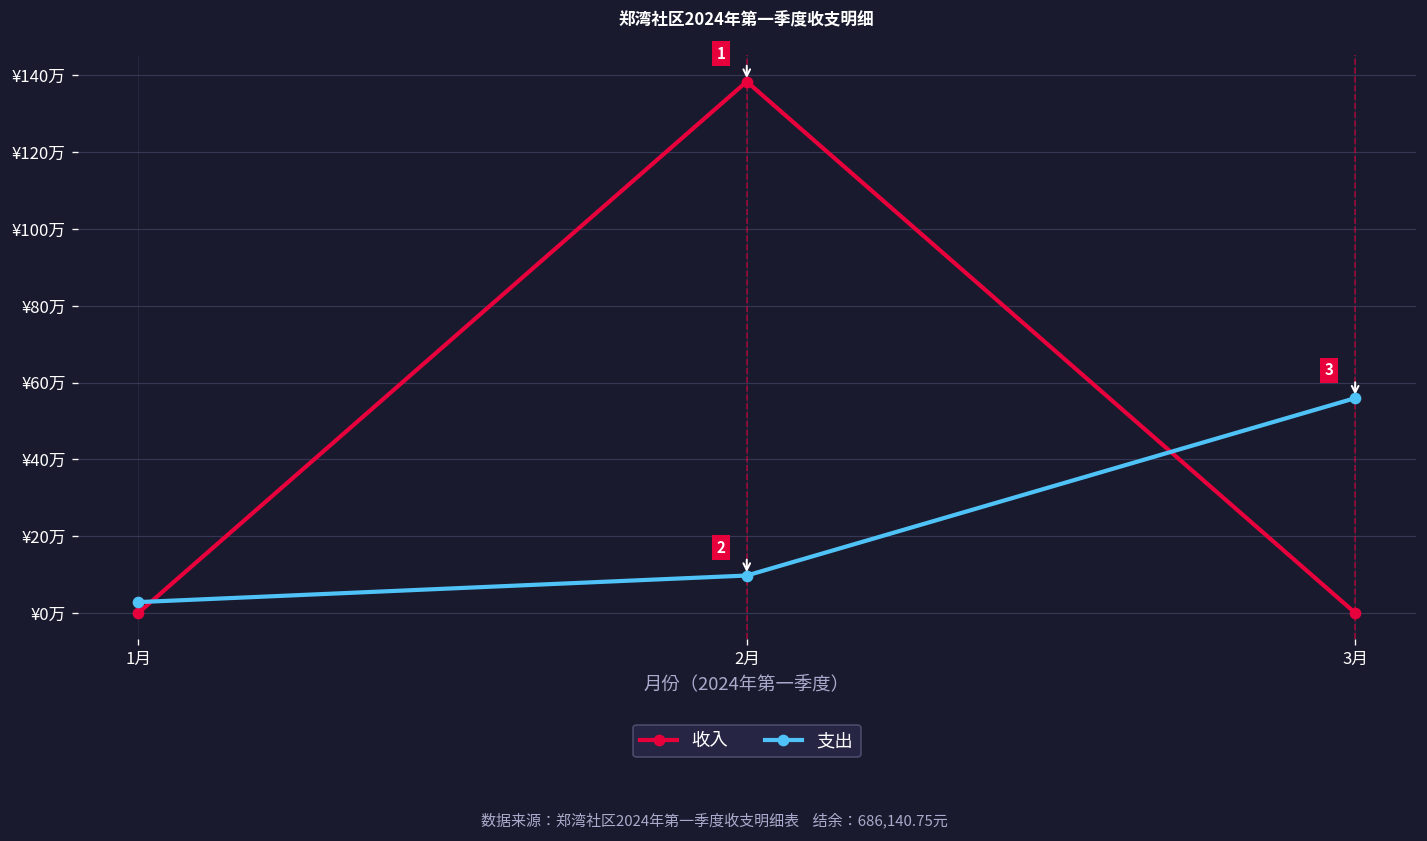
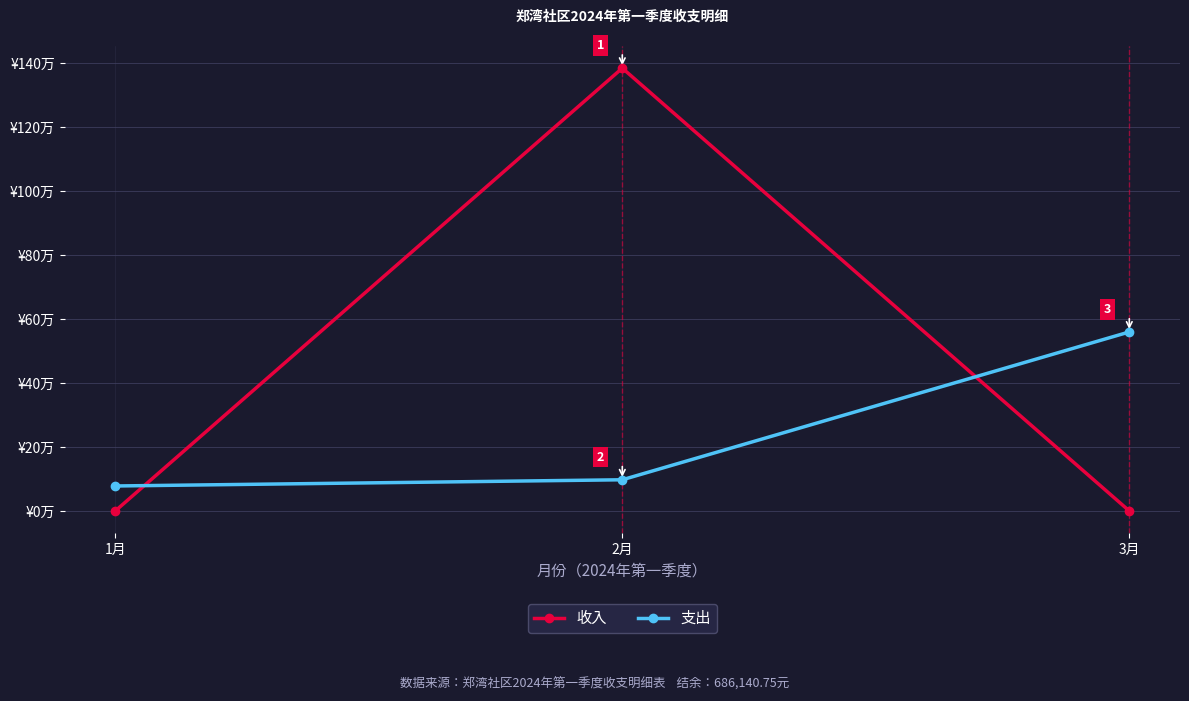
支出, 1月: ¥3万 -> ¥8万
